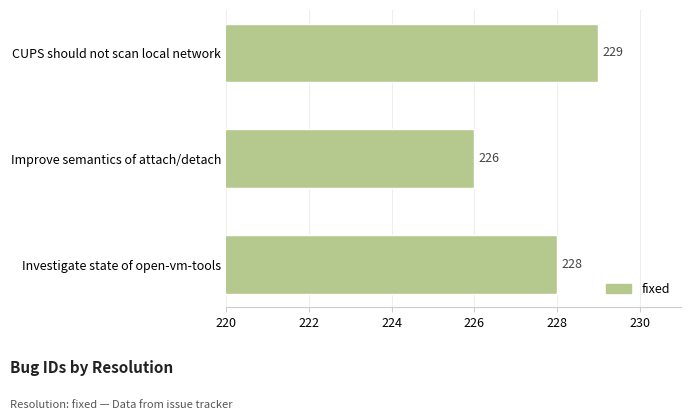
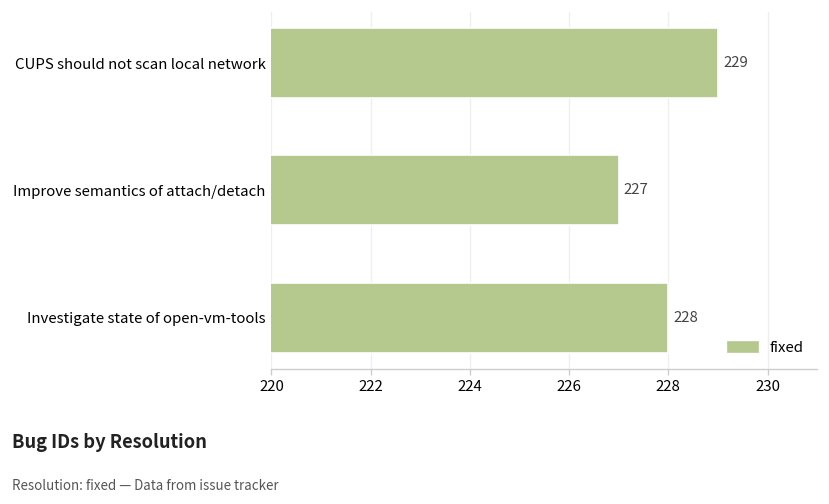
Improve semantics of attach/detach: 226 -> 227
